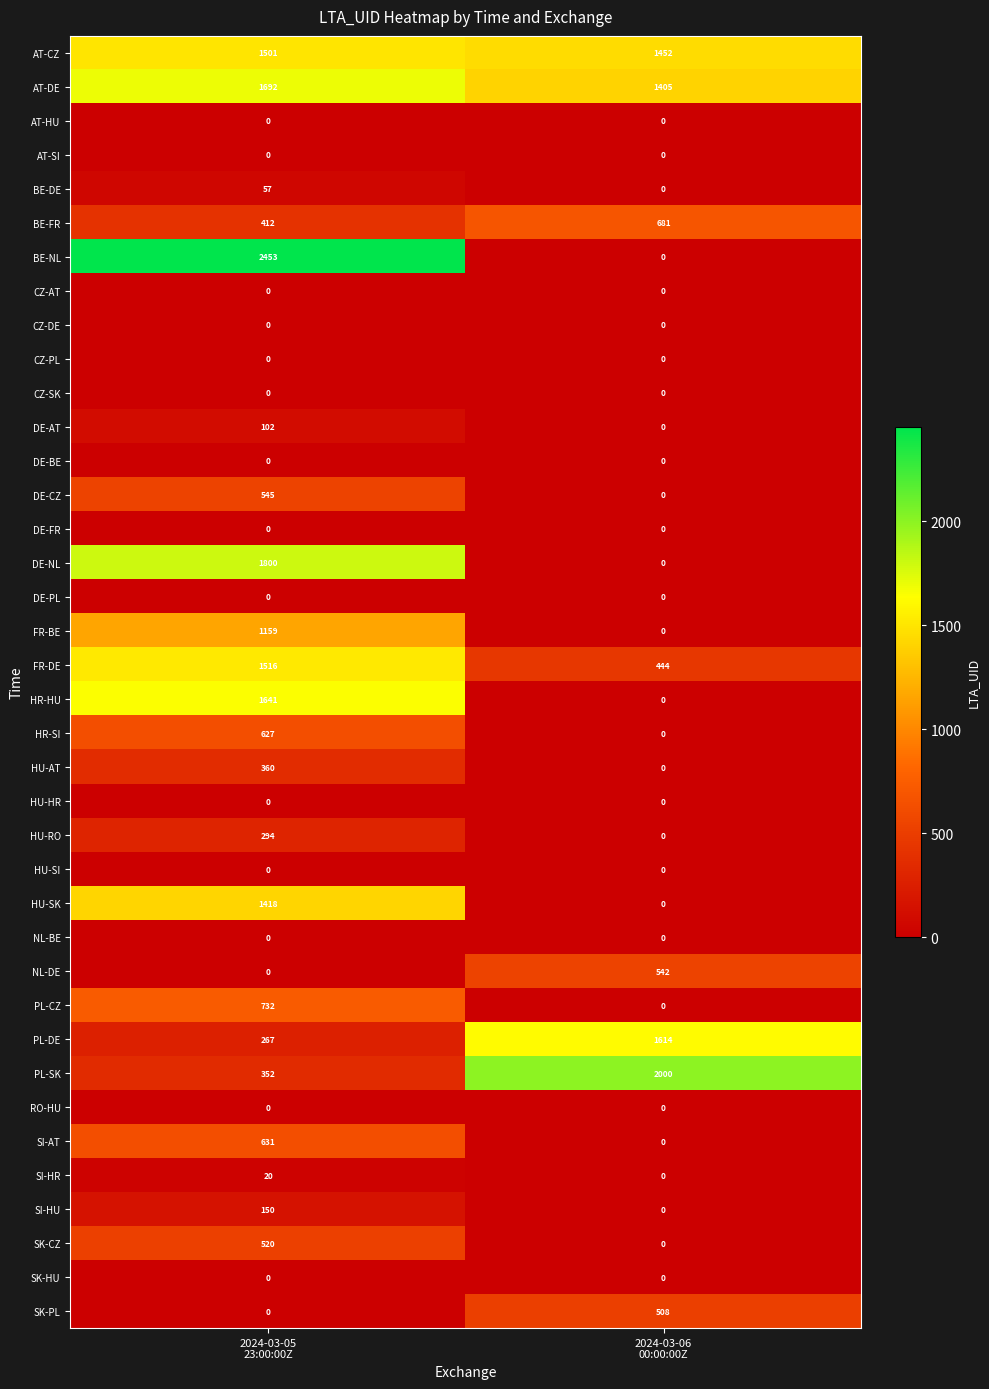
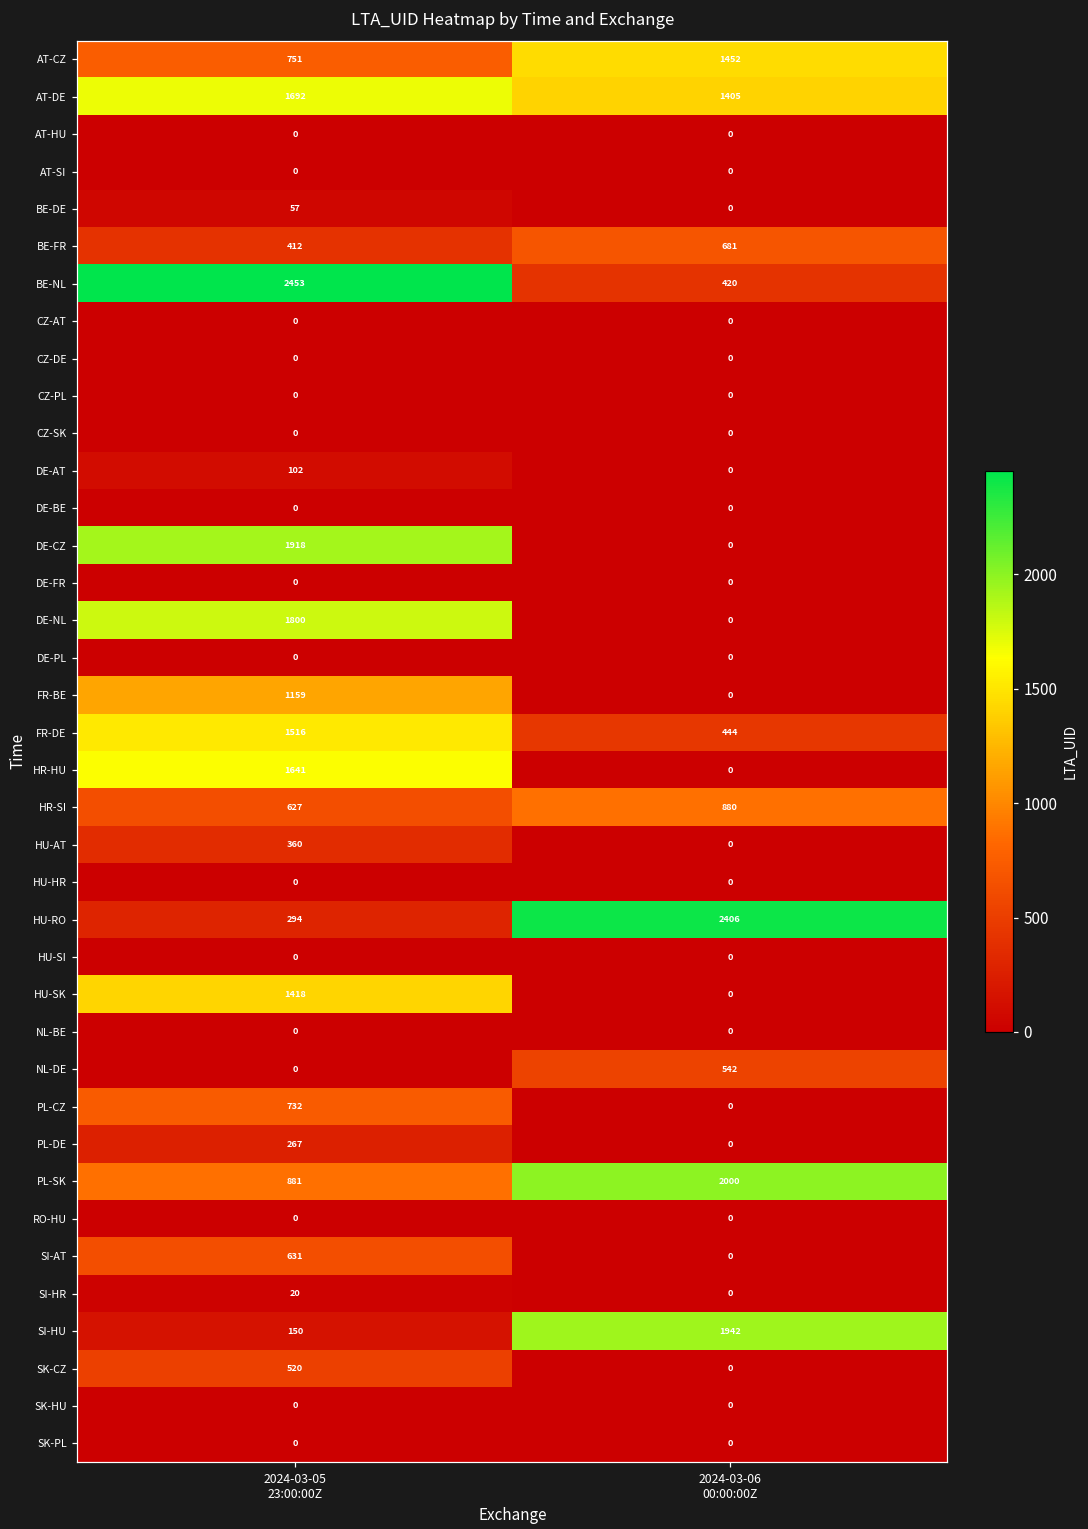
AT-CZ, 2024-03-05 23:00:00Z: 1501 -> 751
BE-NL, 2024-03-06 00:00:00Z: 0 -> 420
DE-CZ, 2024-03-05 23:00:00Z: 545 -> 1918
HR-SI, 2024-03-06 00:00:00Z: 0 -> 880
HU-RO, 2024-03-06 00:00:00Z: 0 -> 2406
PL-DE, 2024-03-06 00:00:00Z: 1614 -> 0
PL-SK, 2024-03-05 23:00:00Z: 352 -> 881
SI-HU, 2024-03-06 00:00:00Z: 0 -> 1942
SK-PL, 2024-03-06 00:00:00Z: 508 -> 0
